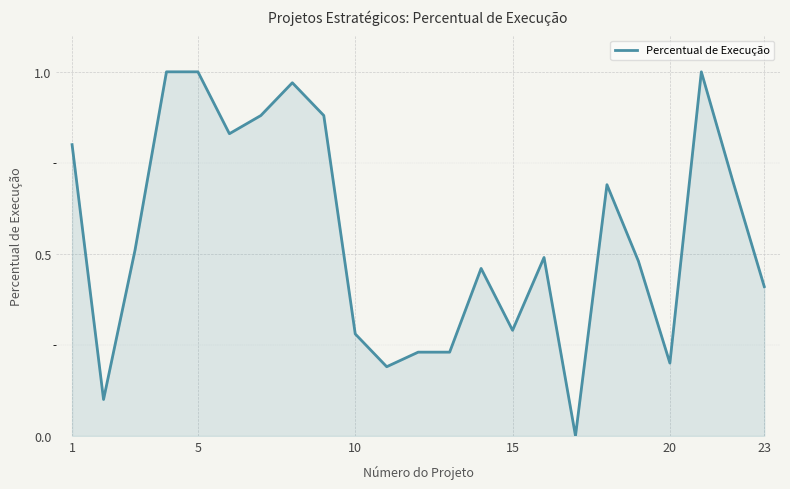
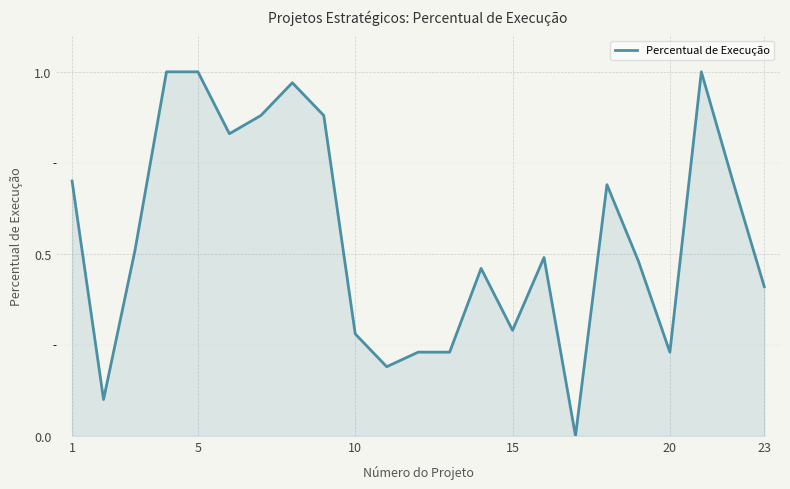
1: 0.8 -> 0.7
20: 0.20 -> 0.23
